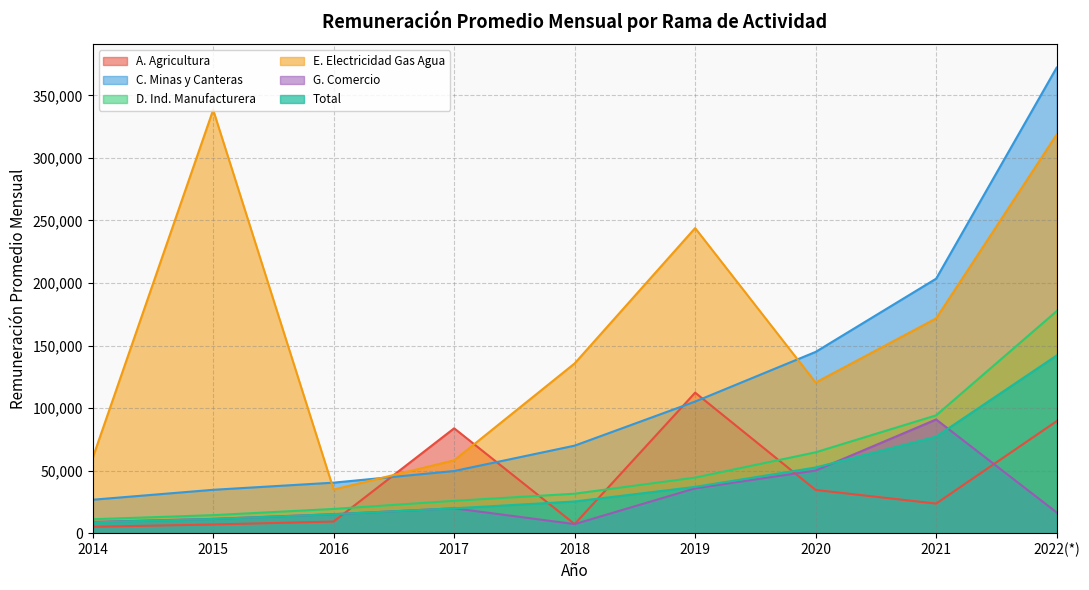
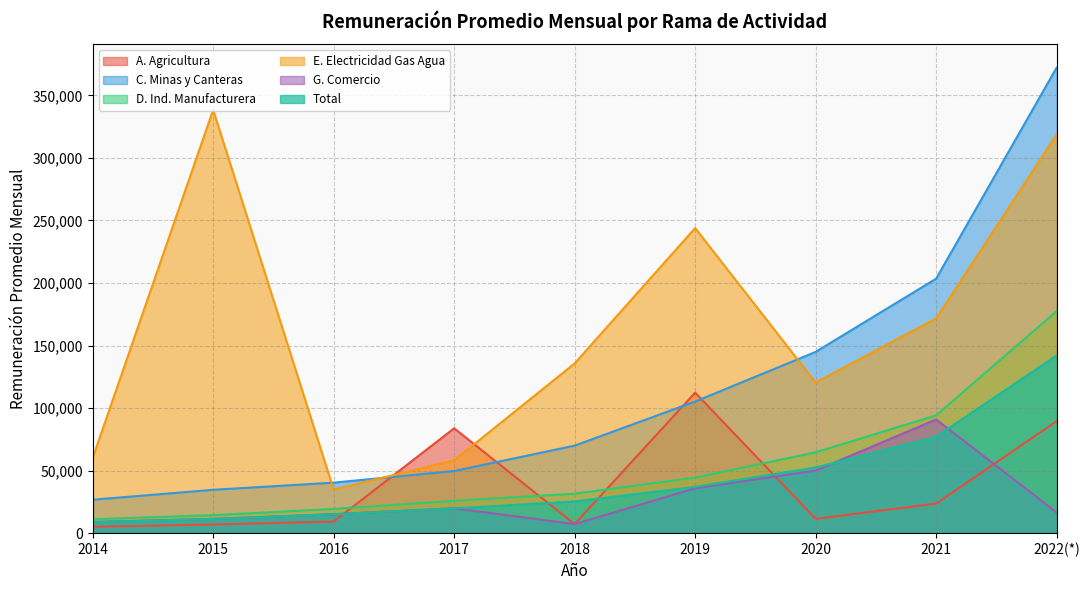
A. Agricultura, 2020: 35,000 -> 12,000
